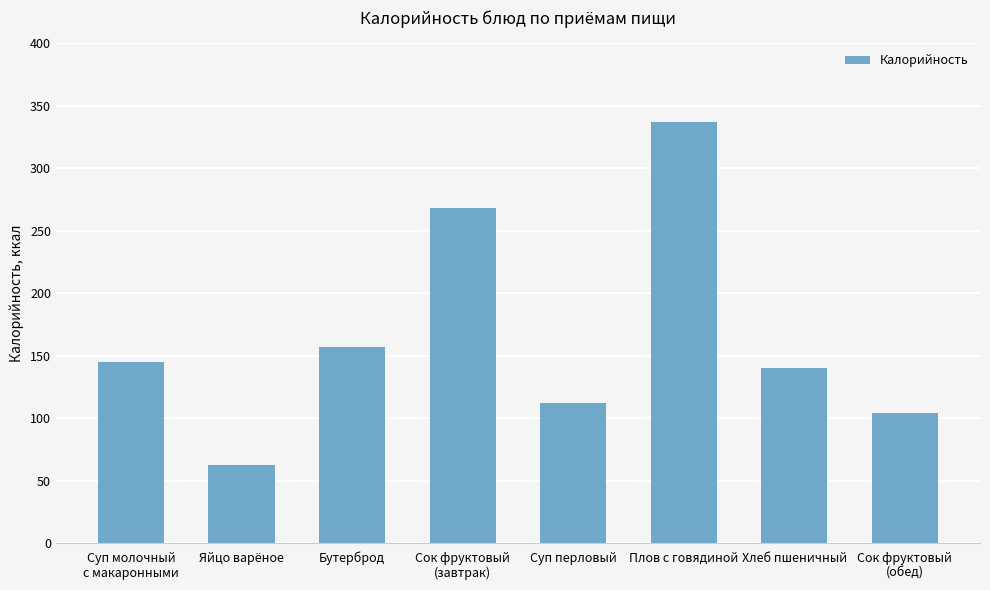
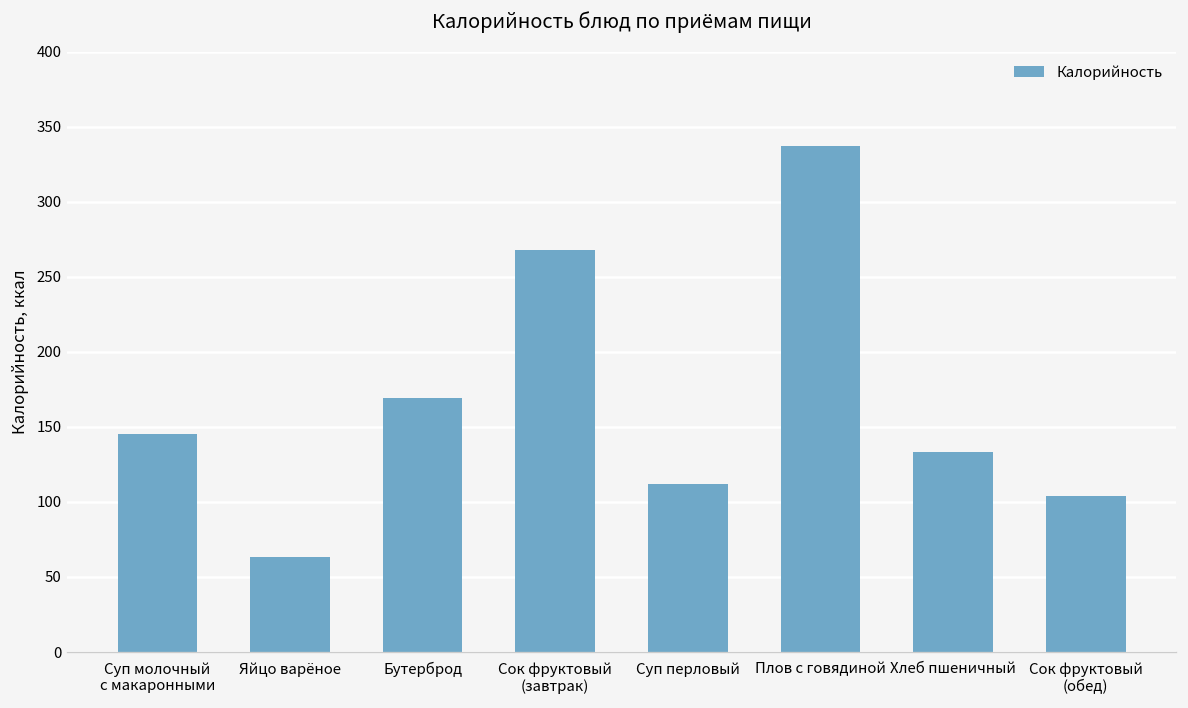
Бутерброд: 157 -> 169
Хлеб пшеничный: 140 -> 133
